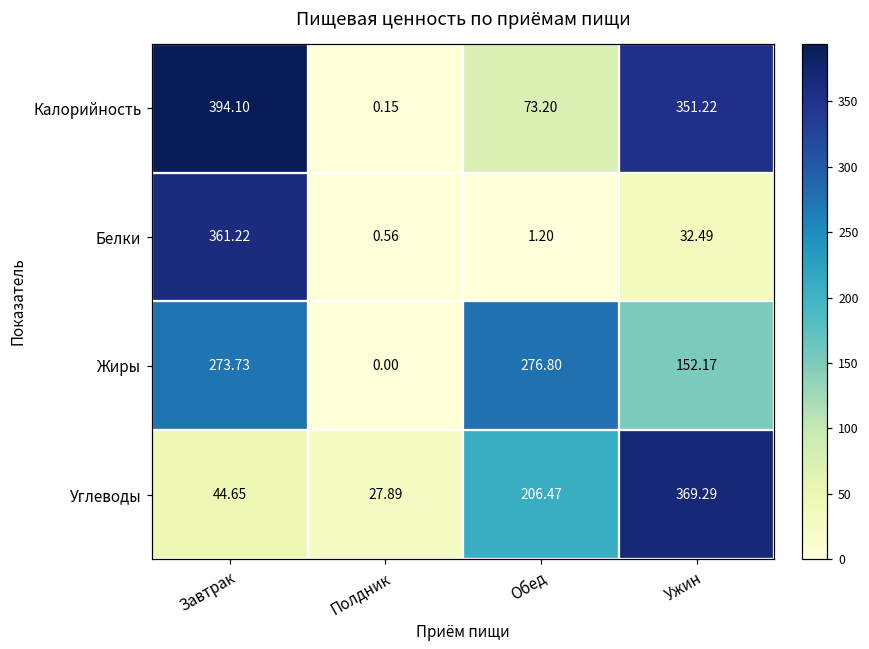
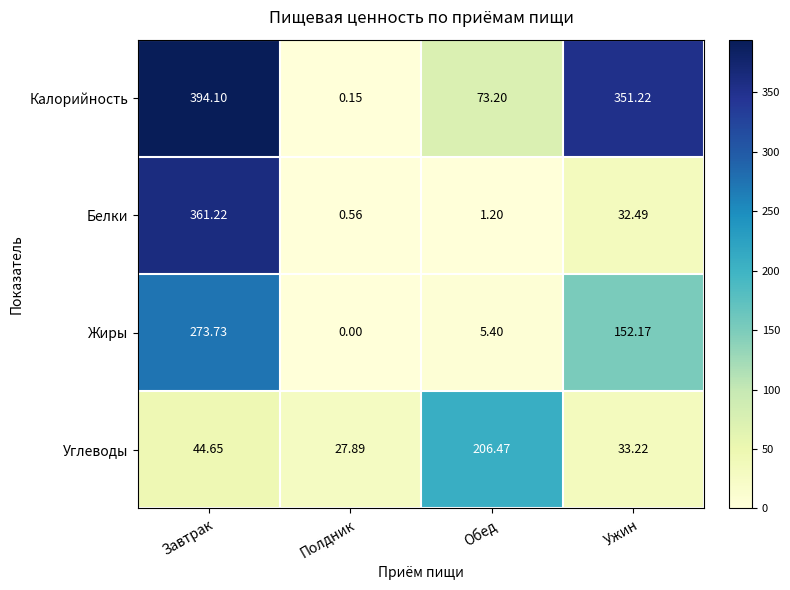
Жиры, Обед: 276.80 -> 5.40
Углеводы, Ужин: 369.29 -> 33.22
